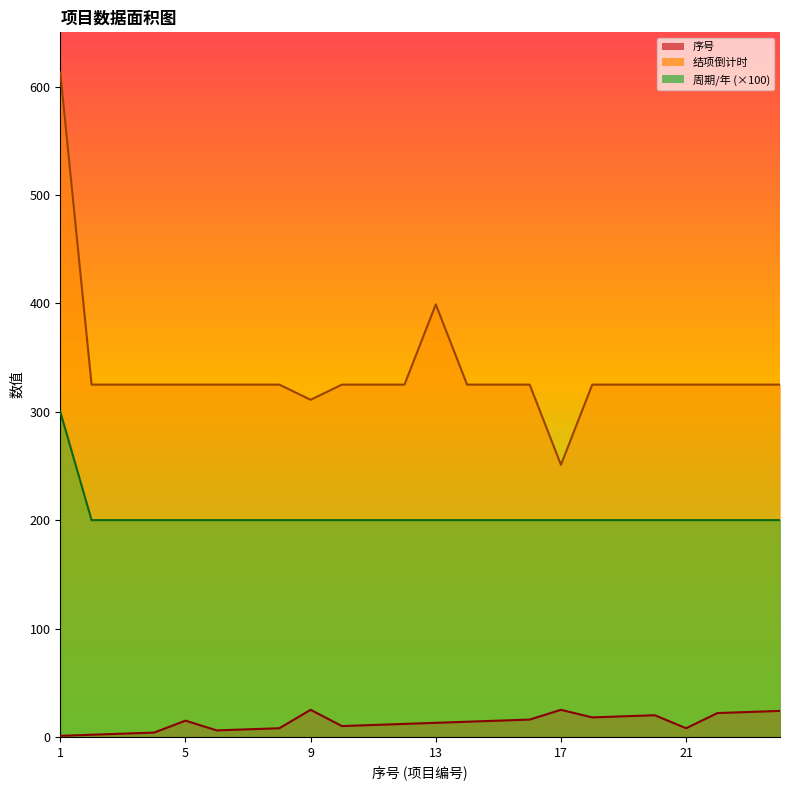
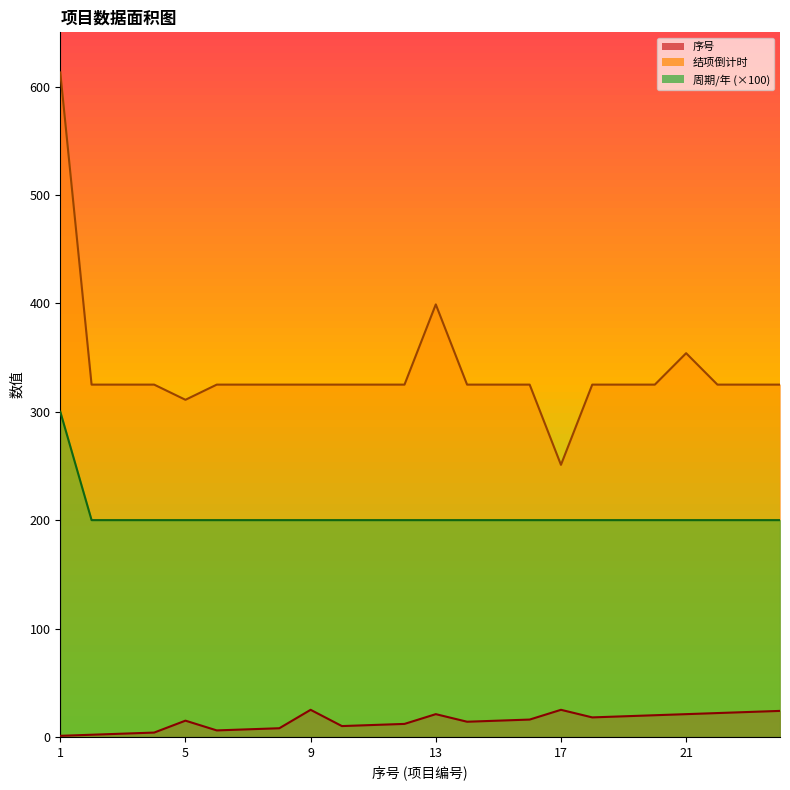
结项倒计时, 5: 325 -> 311
结项倒计时, 9: 311 -> 325
序号, 13: 13 -> 21
序号, 21: 8 -> 21
结项倒计时, 21: 325 -> 354
